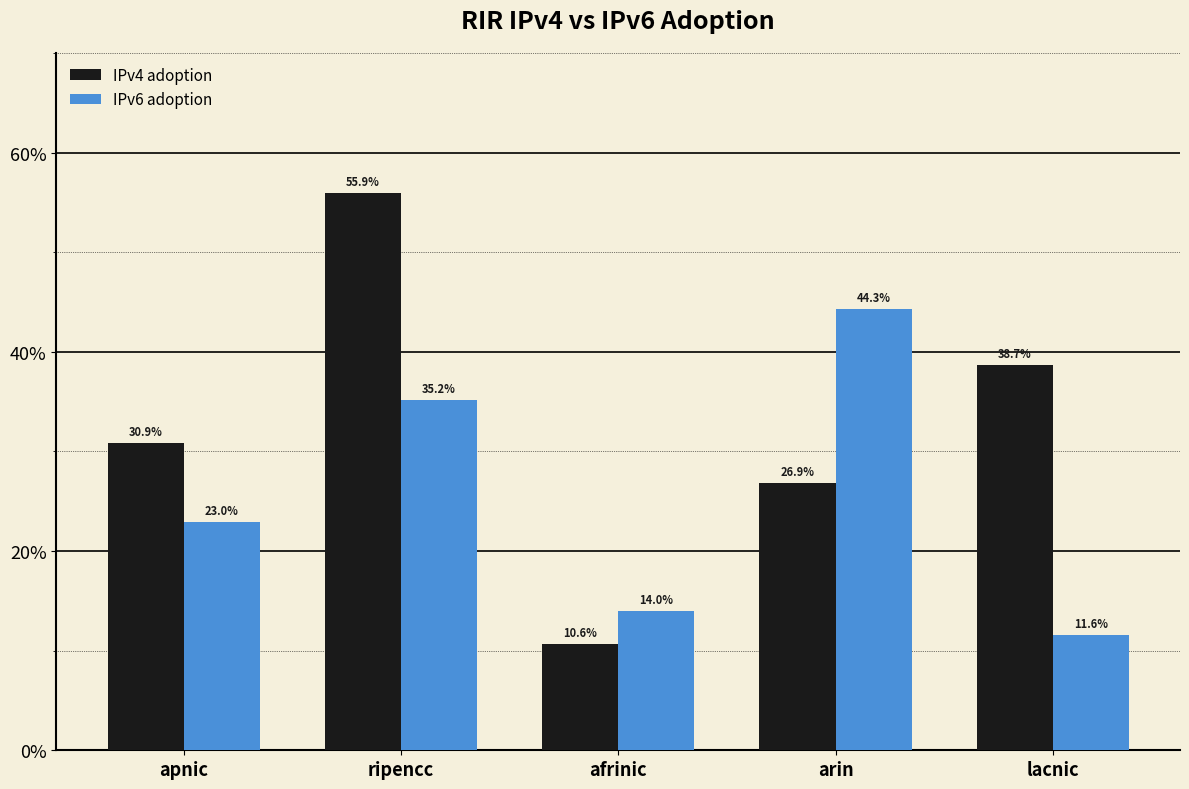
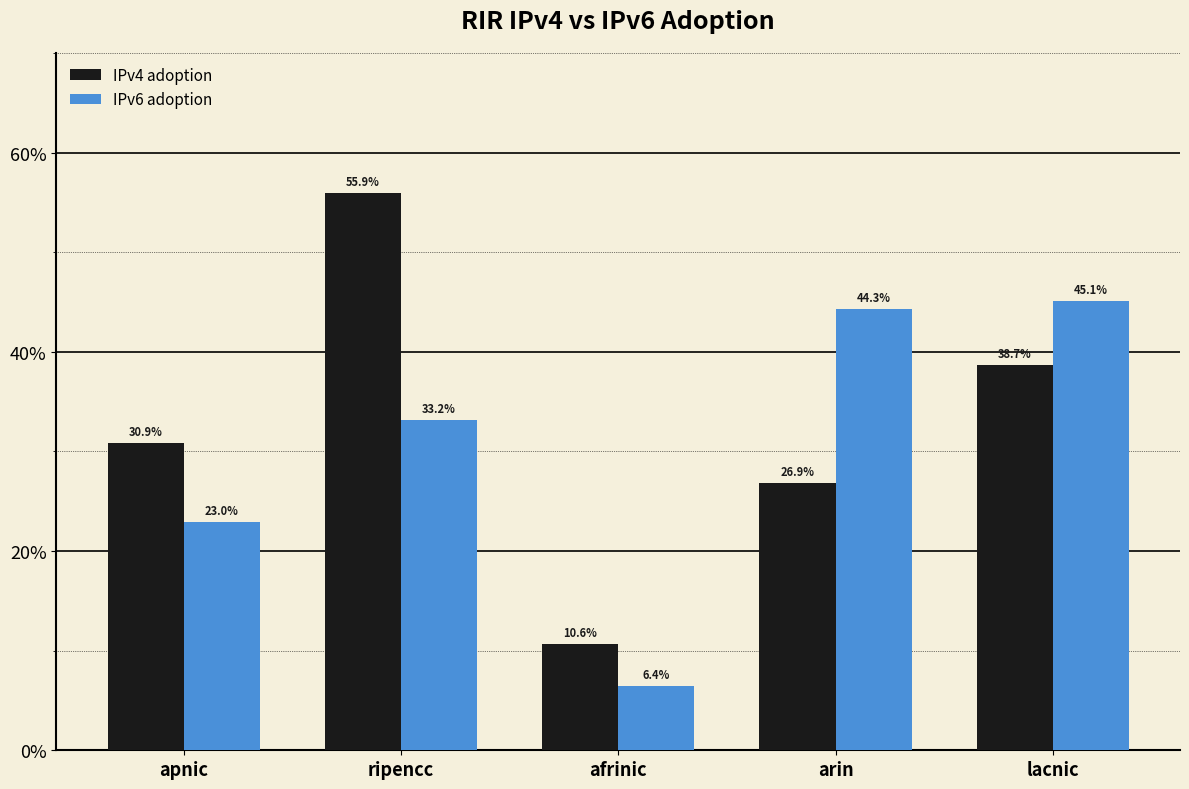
IPv6 adoption, ripencc: 35.2% -> 33.2%
IPv6 adoption, afrinic: 14.0% -> 6.4%
IPv6 adoption, lacnic: 11.6% -> 45.1%
